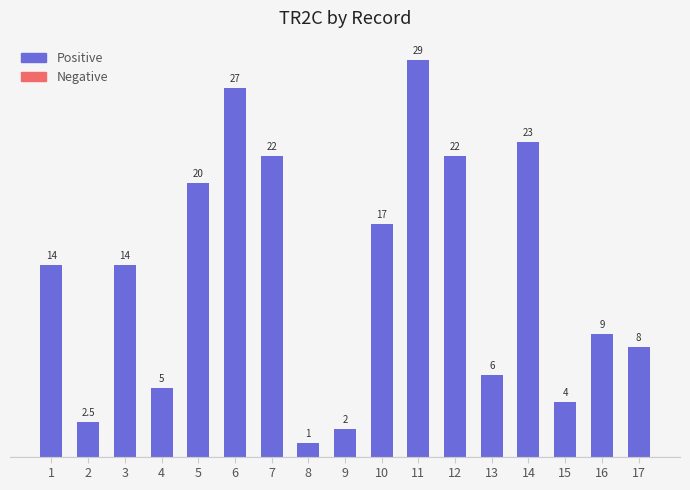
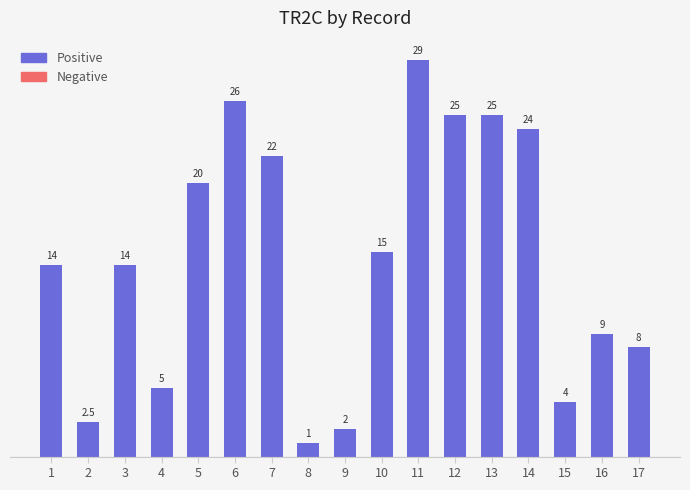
6: 27 -> 26
10: 17 -> 15
12: 22 -> 25
13: 6 -> 25
14: 23 -> 24
